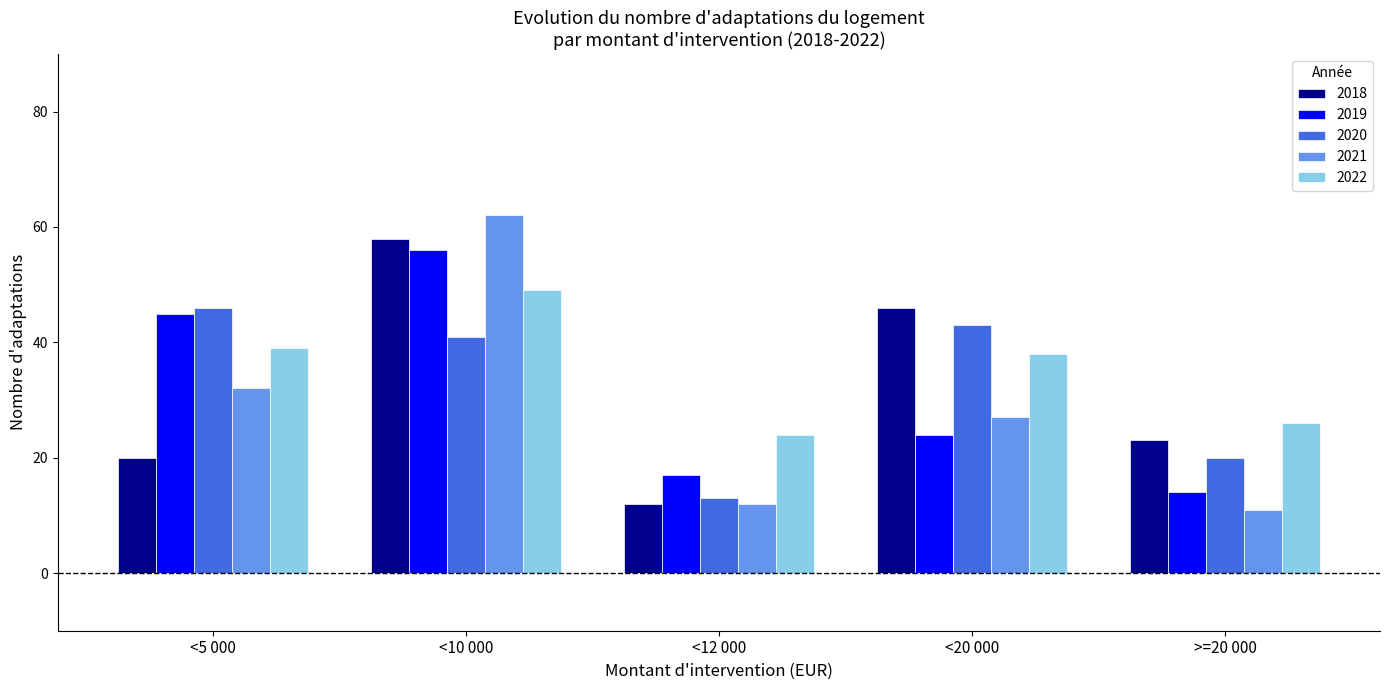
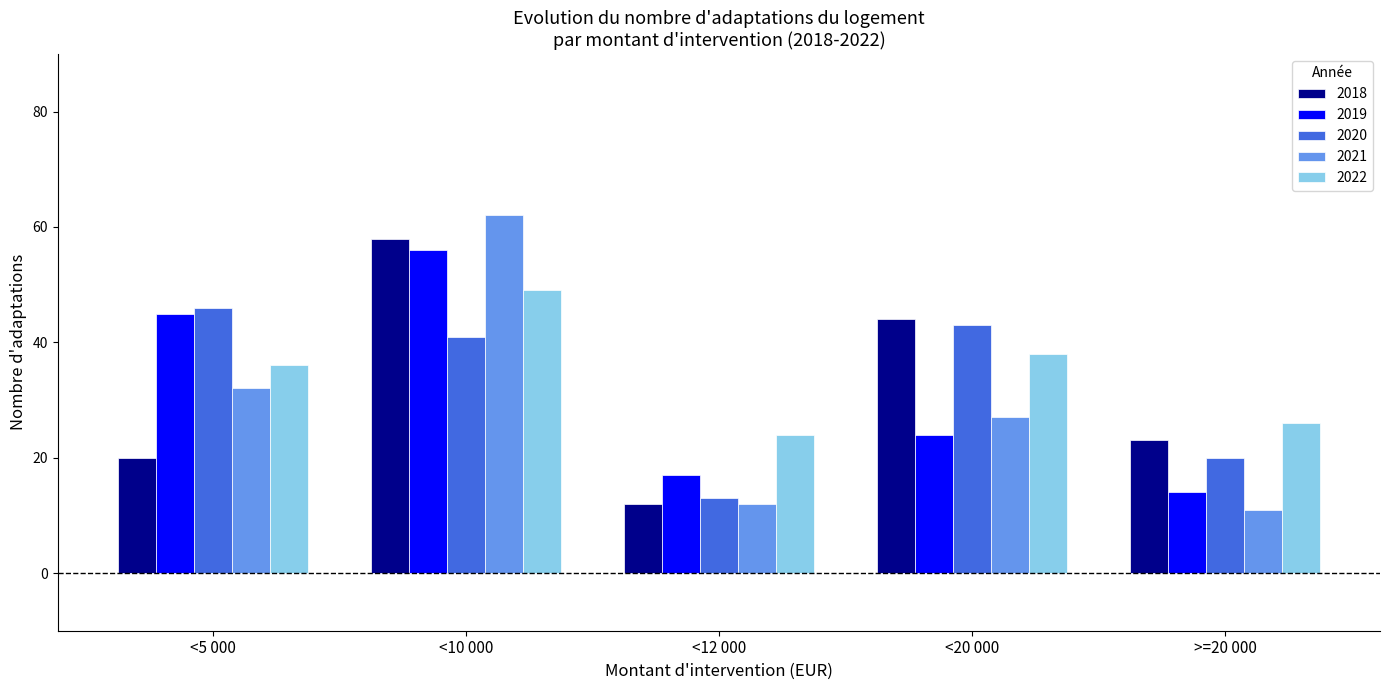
2022, <5 000: 39 -> 36
2018, <20 000: 46 -> 44
